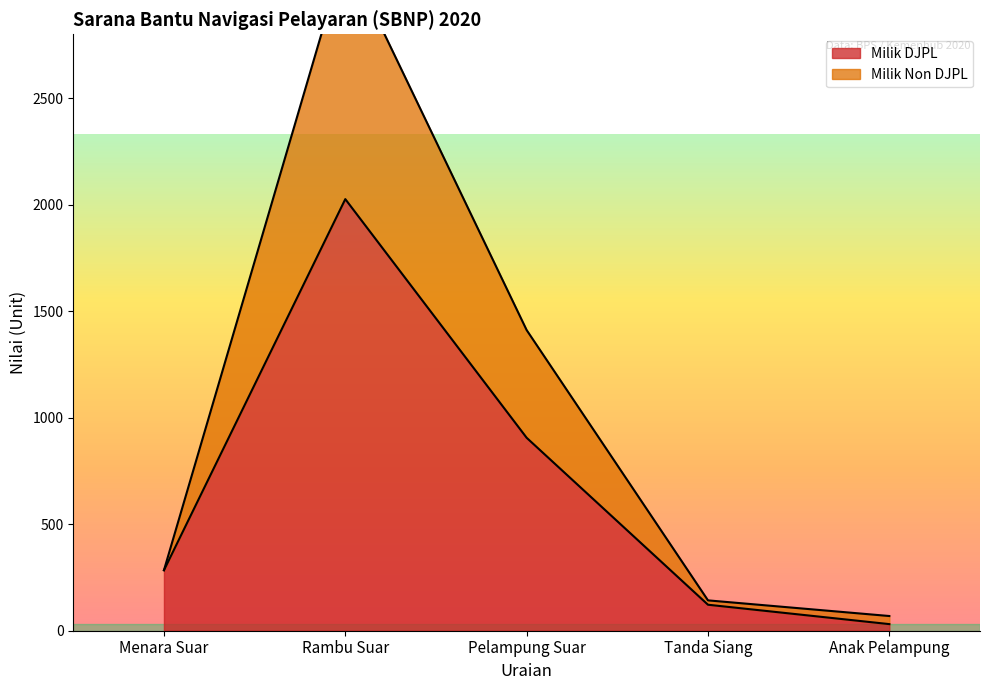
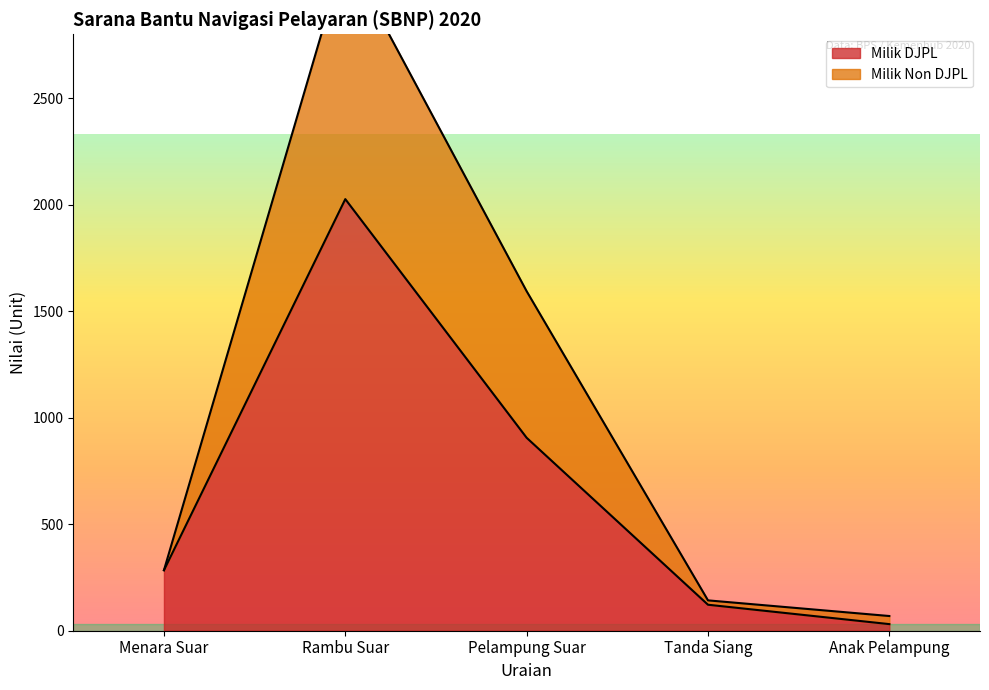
Milik Non DJPL, Pelampung Suar: 510 -> 690
